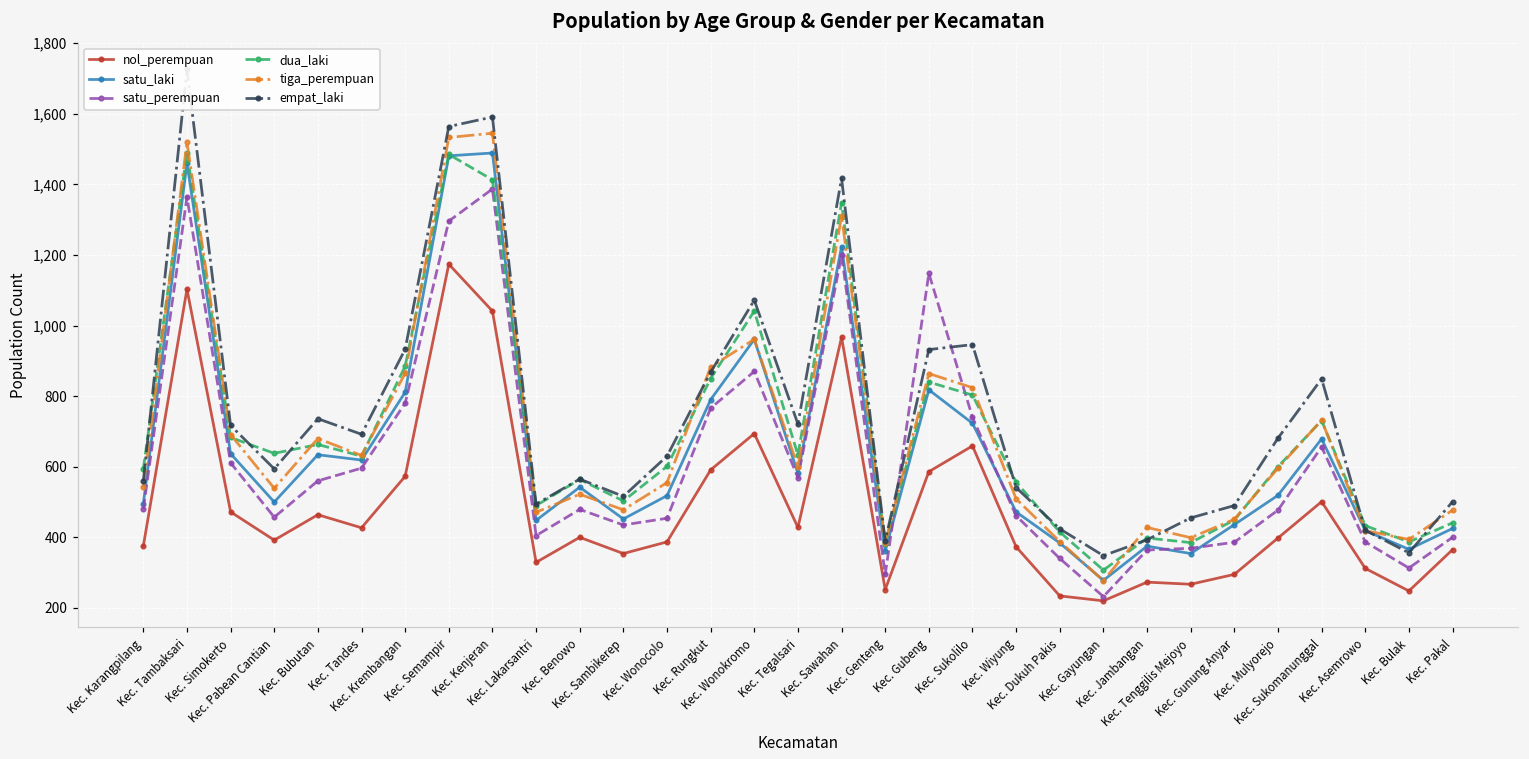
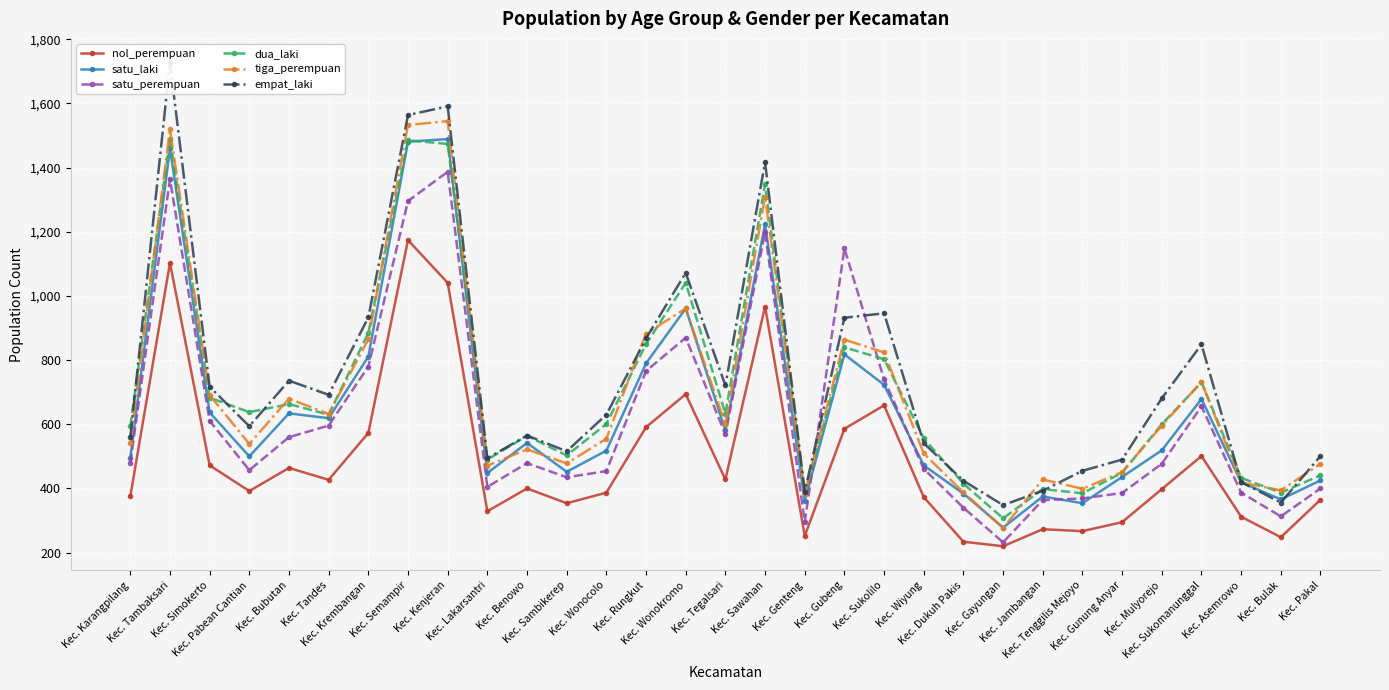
dua_laki, Kec. Kenjeran: 1,410 -> 1,470
